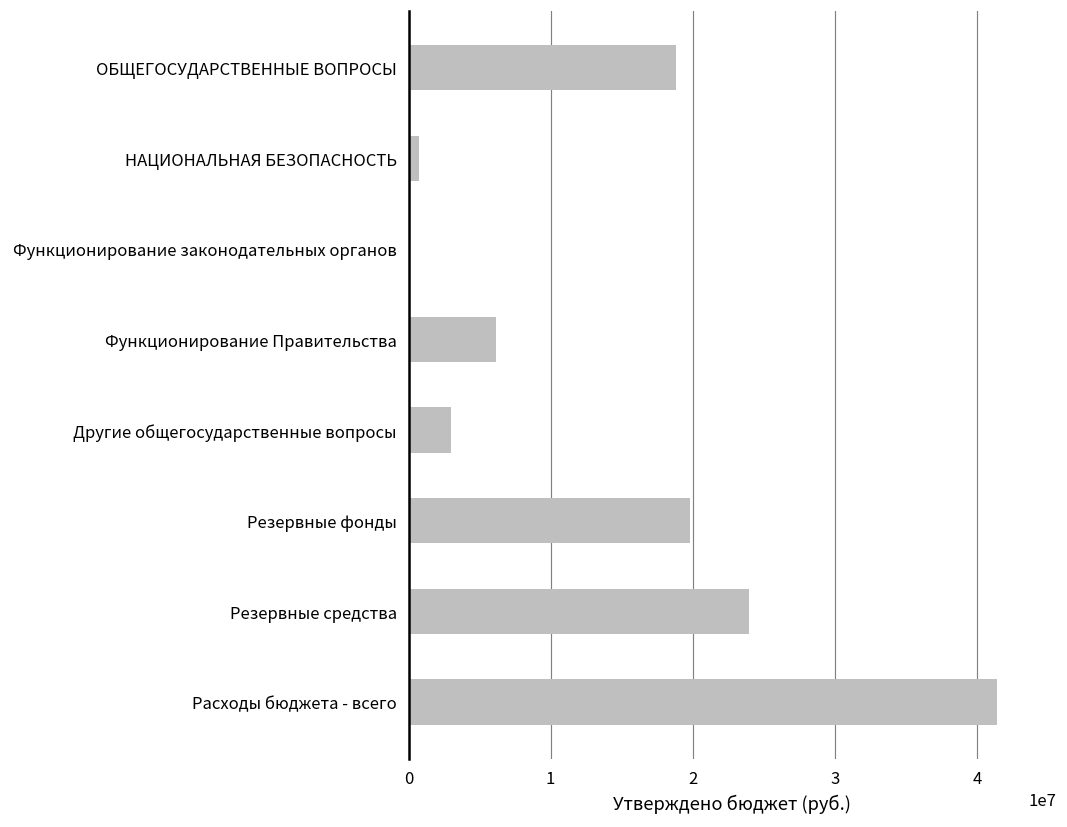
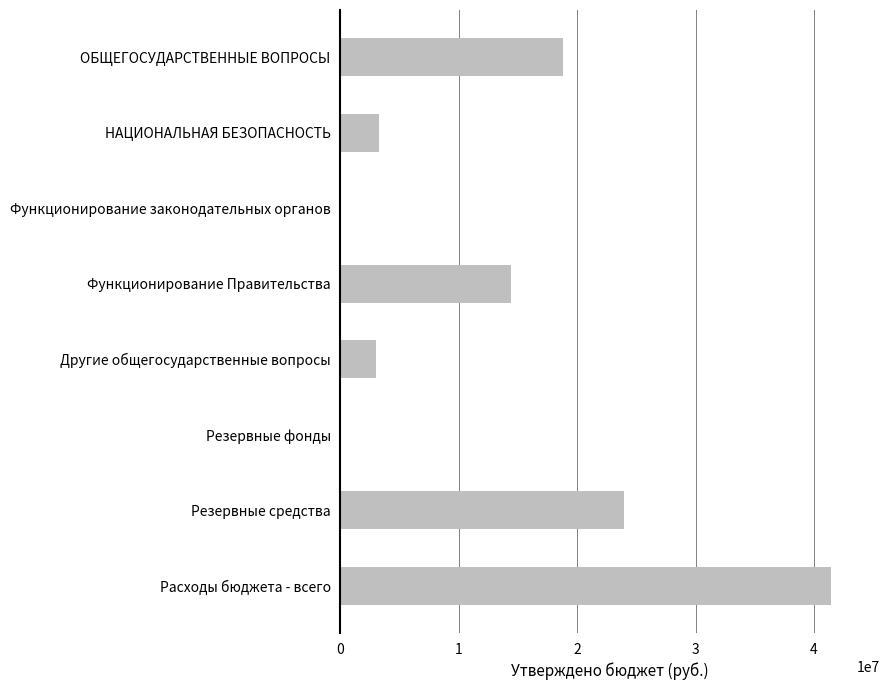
НАЦИОНАЛЬНАЯ БЕЗОПАСНОСТЬ: 700000 -> 3300000
Функционирование Правительства: 6100000 -> 14400000
Резервные фонды: 19800000 -> 100000
